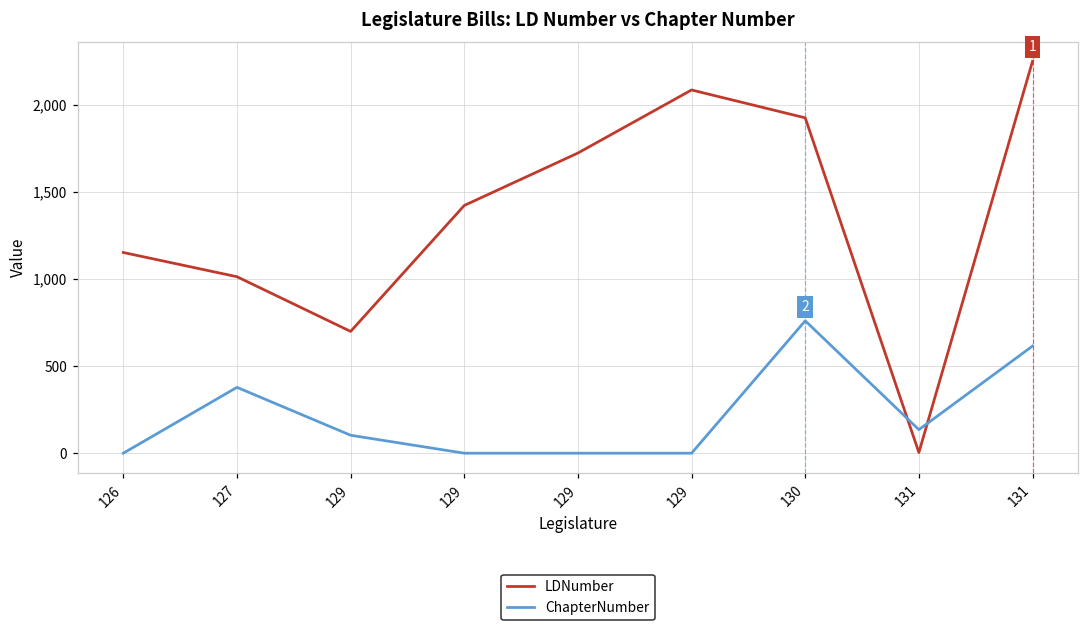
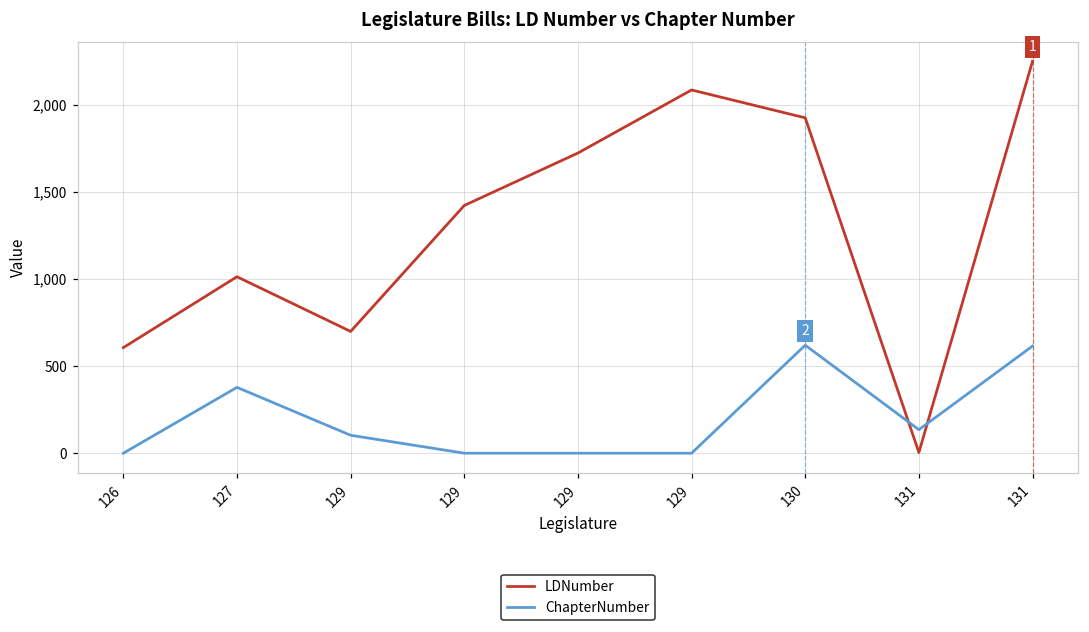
LDNumber, 126: 1,150 -> 610
ChapterNumber, 130: 760 -> 620
